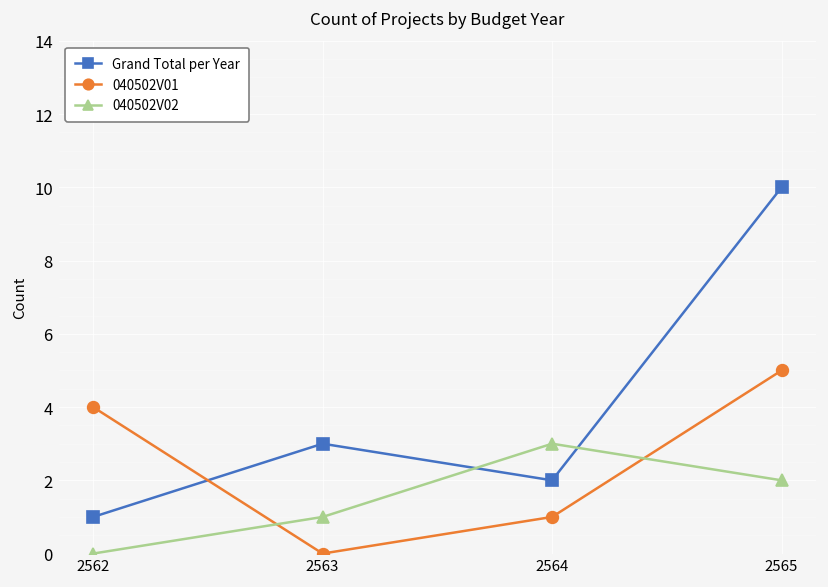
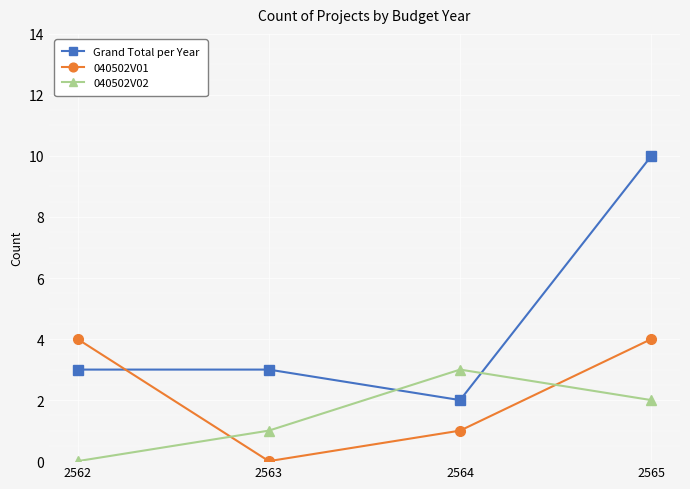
Grand Total per Year, 2562: 1 -> 3
040502V01, 2565: 5 -> 4
